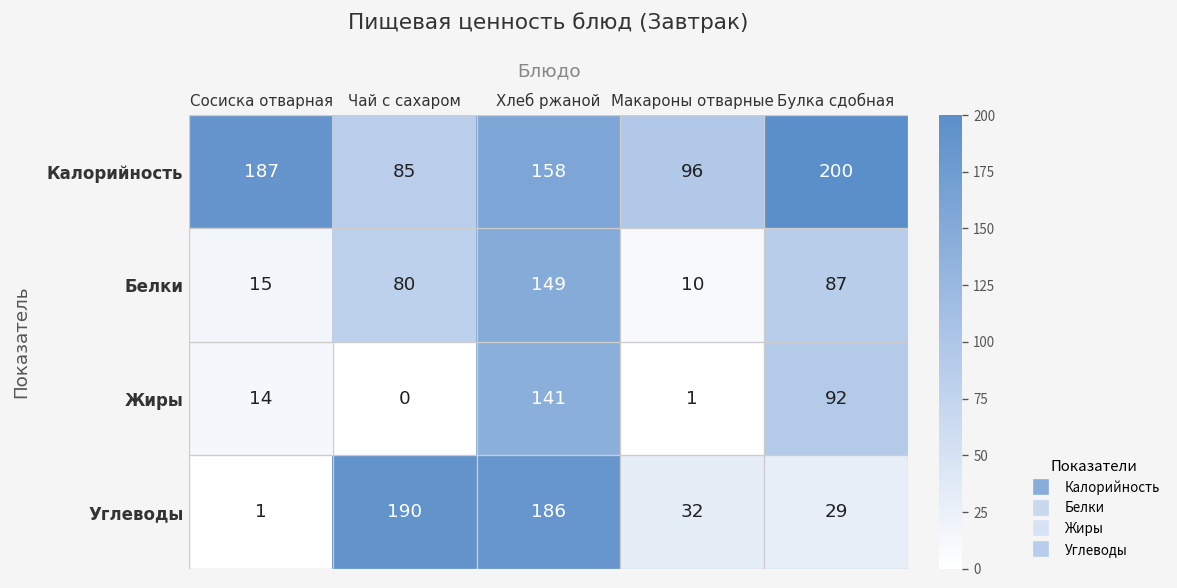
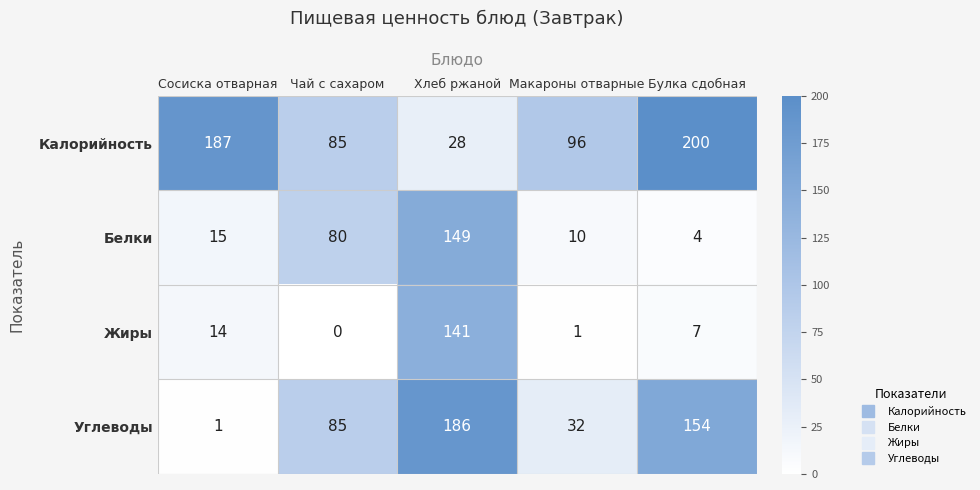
Калорийность, Хлеб ржаной: 158 -> 28
Белки, Булка сдобная: 87 -> 4
Жиры, Булка сдобная: 92 -> 7
Углеводы, Чай с сахаром: 190 -> 85
Углеводы, Булка сдобная: 29 -> 154
